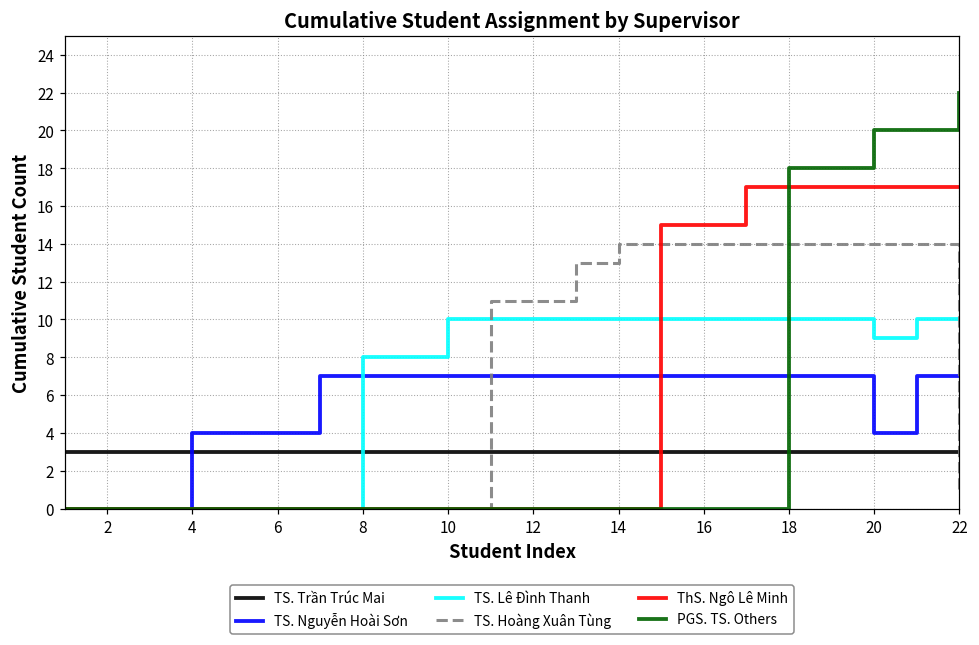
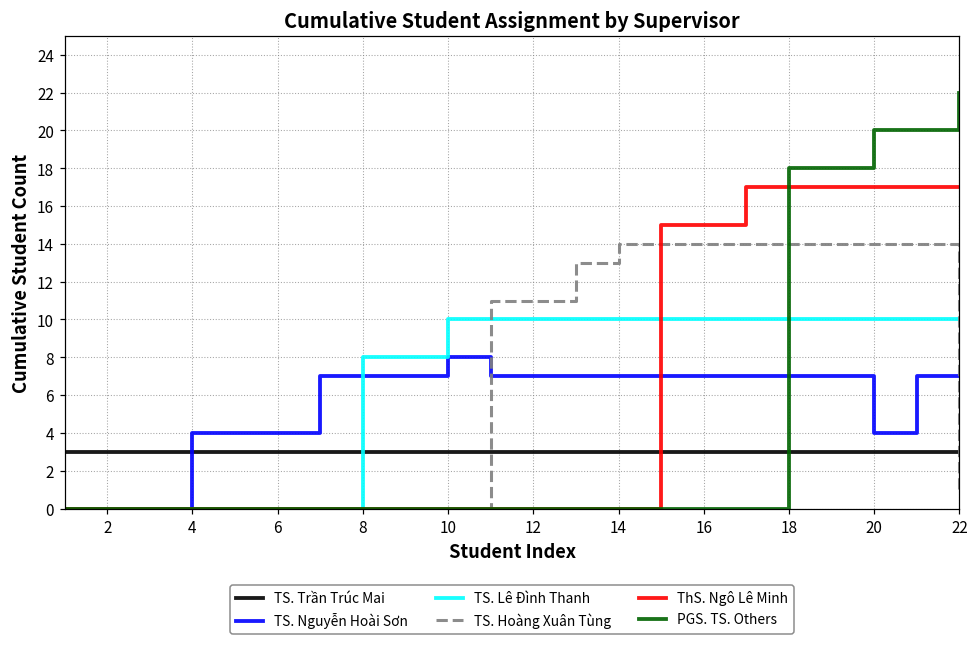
TS. Nguyễn Hoài Sơn, 10: 7 -> 8
TS. Lê Đình Thanh, 20: 9 -> 10
